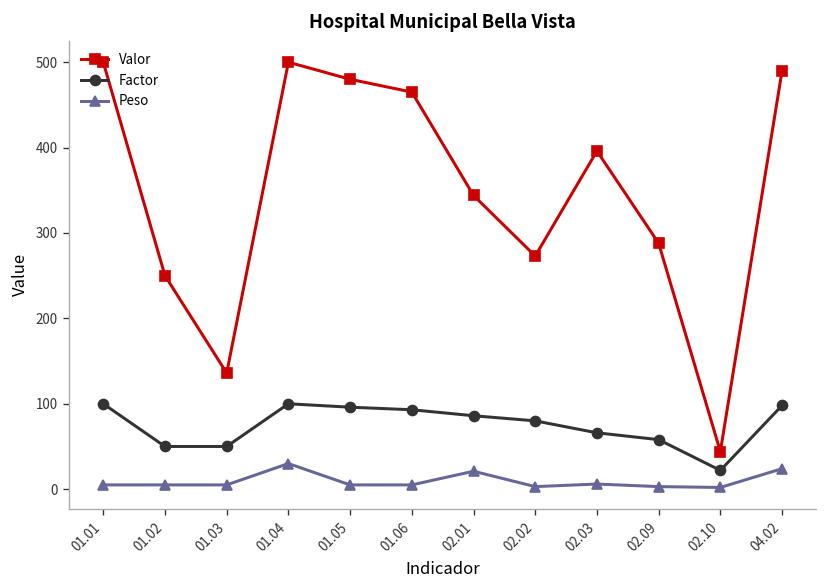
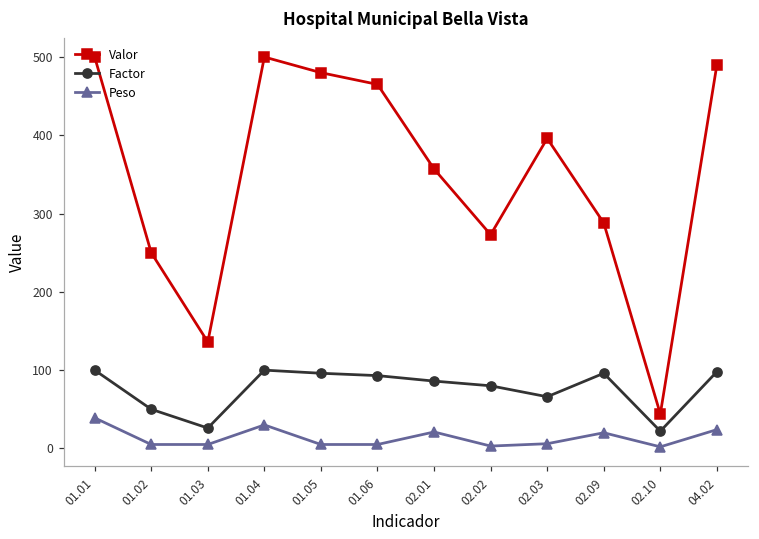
Peso, 01.01: 10 -> 40
Factor, 01.03: 50 -> 30
Valor, 02.01: 340 -> 360
Factor, 02.09: 60 -> 100
Peso, 02.09: 0 -> 20
